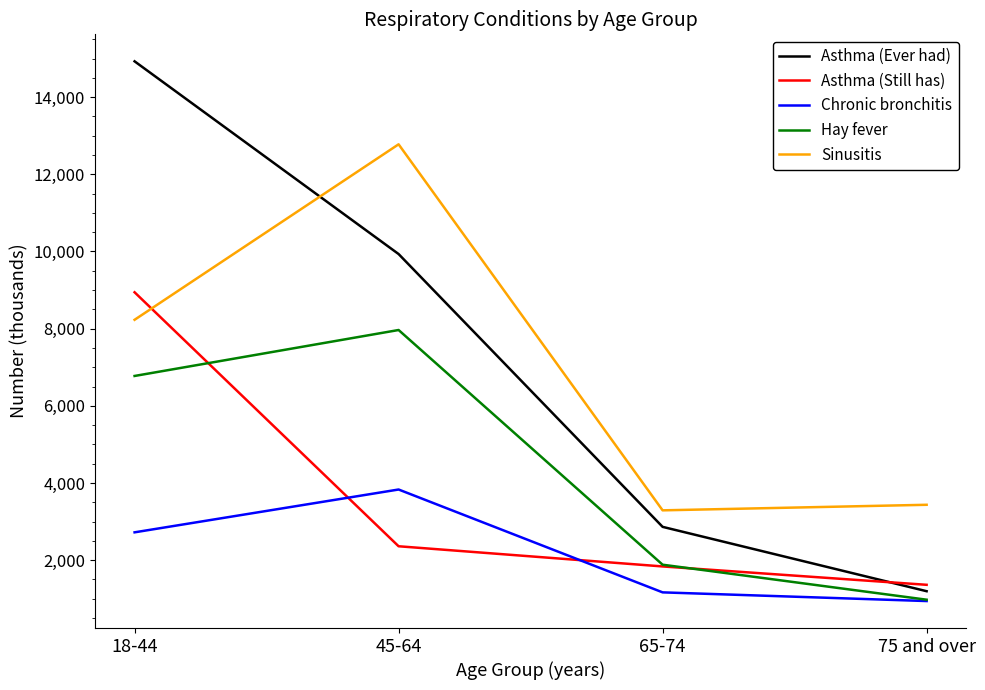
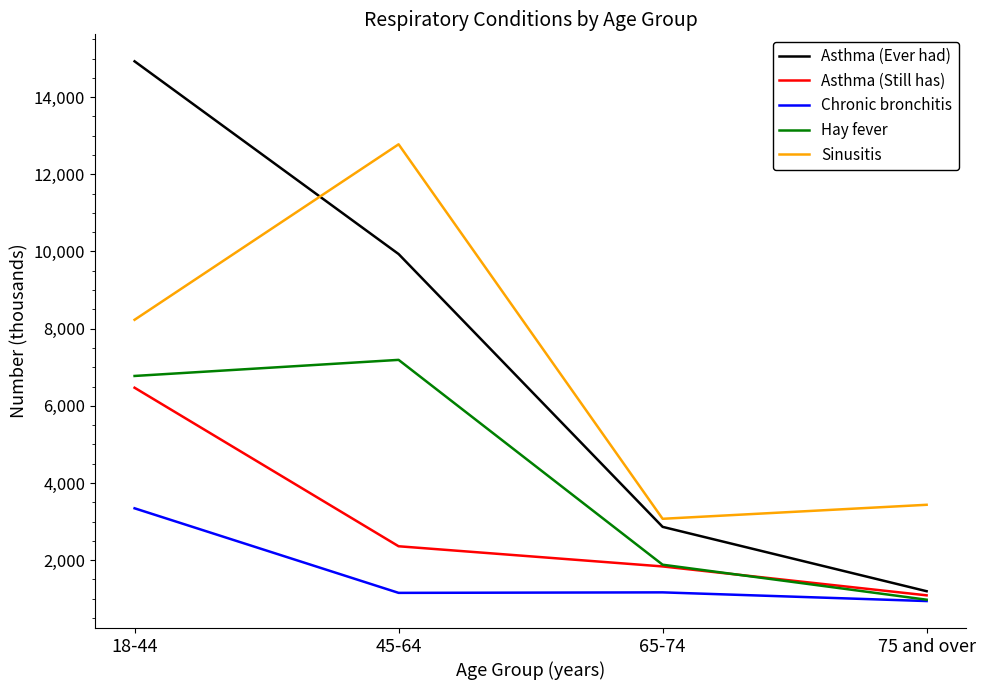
Asthma (Still has), 18-44: 8,900 -> 6,500
Chronic bronchitis, 18-44: 2,700 -> 3,300
Chronic bronchitis, 45-64: 3,800 -> 1,200
Hay fever, 45-64: 8,000 -> 7,200
Sinusitis, 65-74: 3,300 -> 3,100
Asthma (Still has), 75 and over: 1,400 -> 1,100
